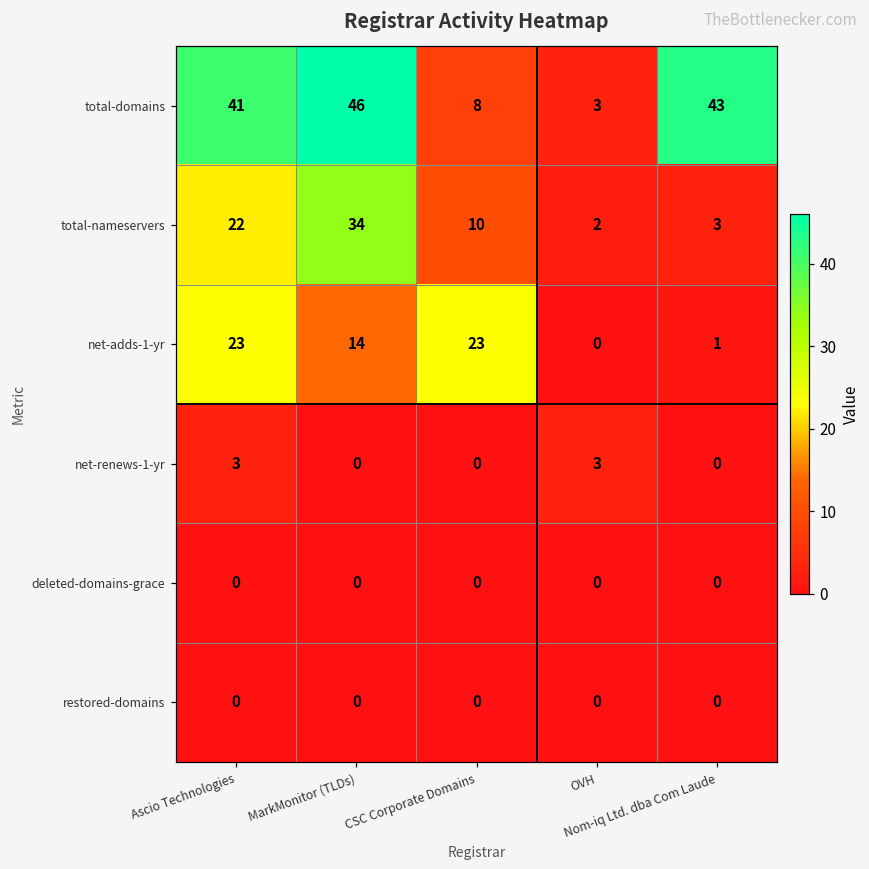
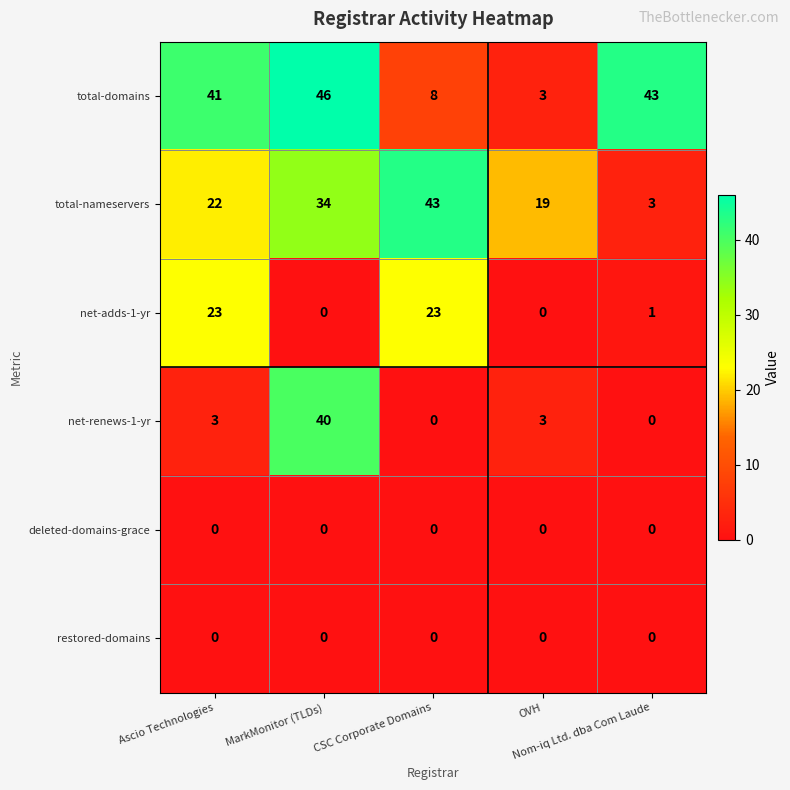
total-nameservers, CSC Corporate Domains: 10 -> 43
total-nameservers, OVH: 2 -> 19
net-adds-1-yr, MarkMonitor (TLDs): 14 -> 0
net-renews-1-yr, MarkMonitor (TLDs): 0 -> 40
